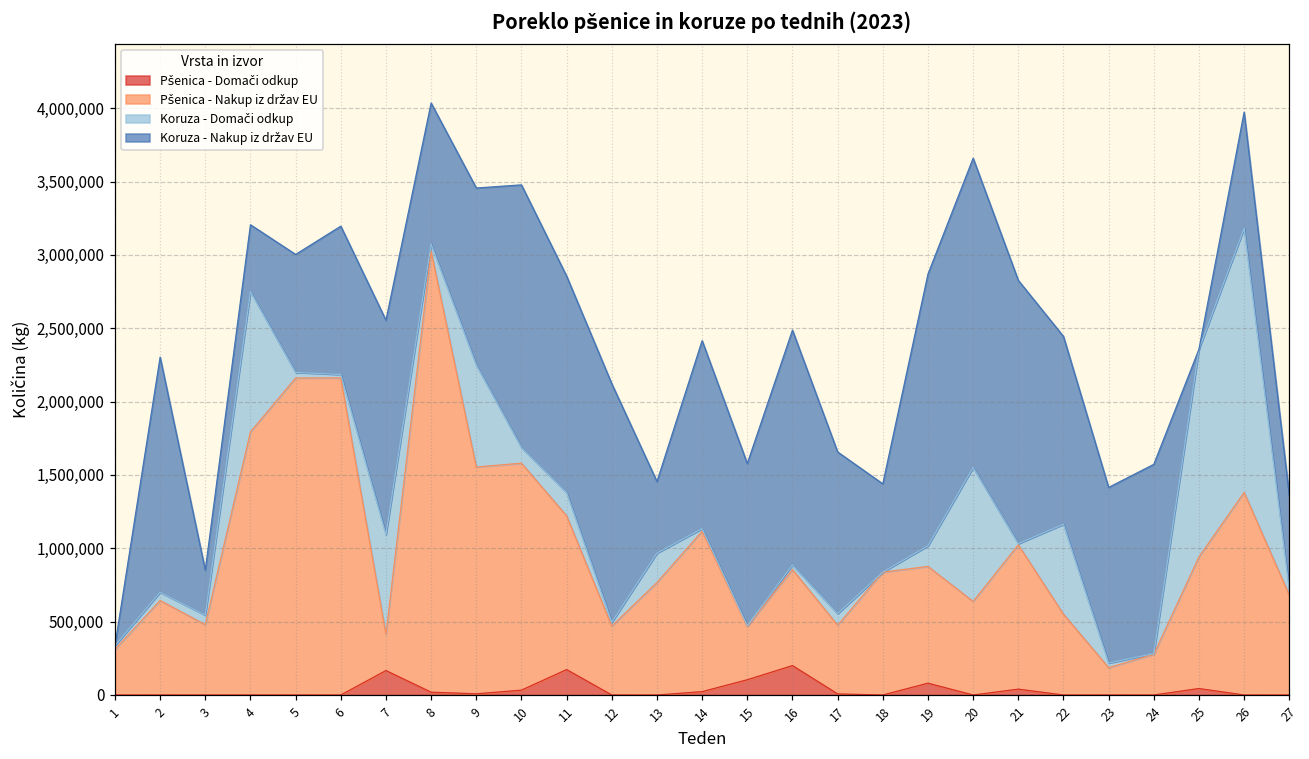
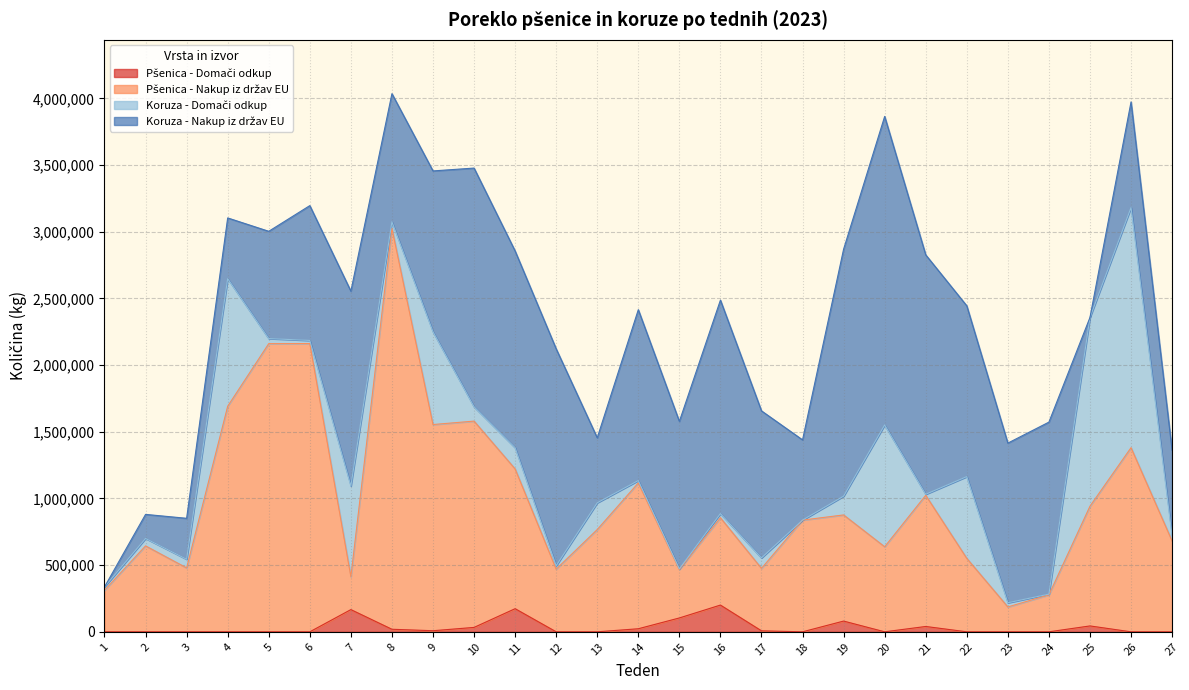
Koruza - Nakup iz držav EU, 2: 1,600,000 -> 180,000
Pšenica - Nakup iz držav EU, 4: 1,790,000 -> 1,690,000
Koruza - Nakup iz držav EU, 20: 2,110,000 -> 2,310,000
